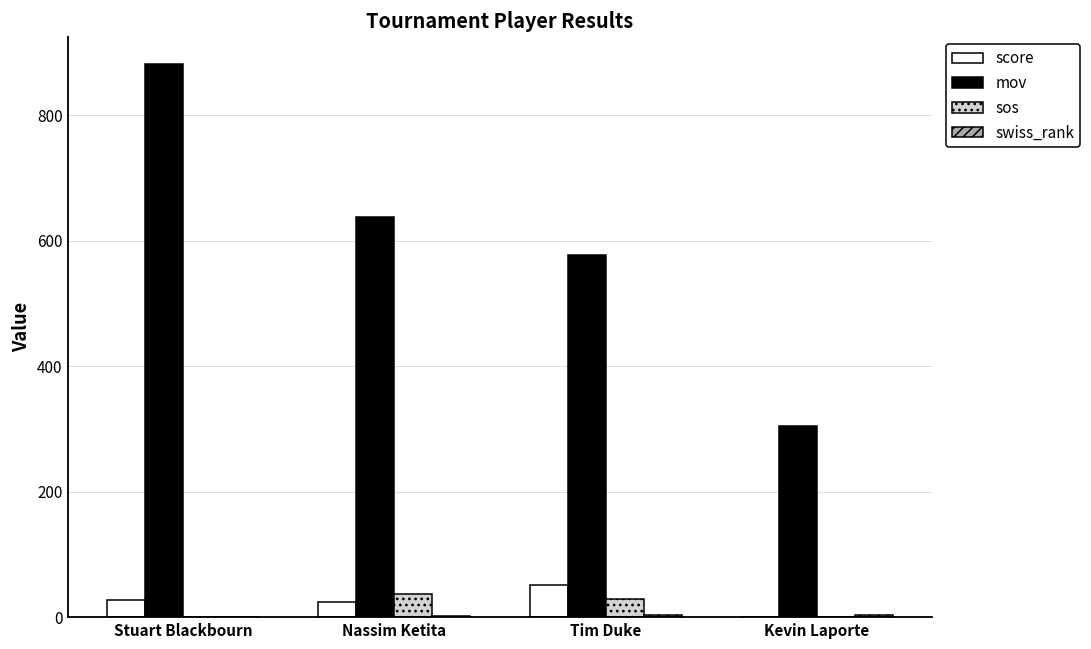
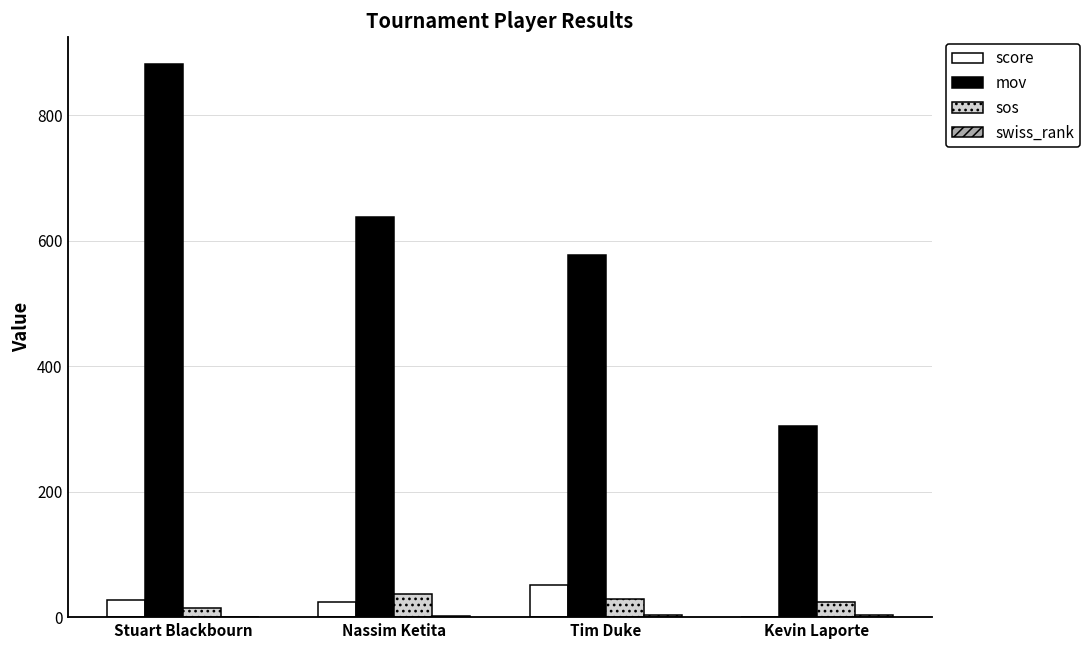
sos, Stuart Blackbourn: 0 -> 10
sos, Kevin Laporte: 0 -> 20
